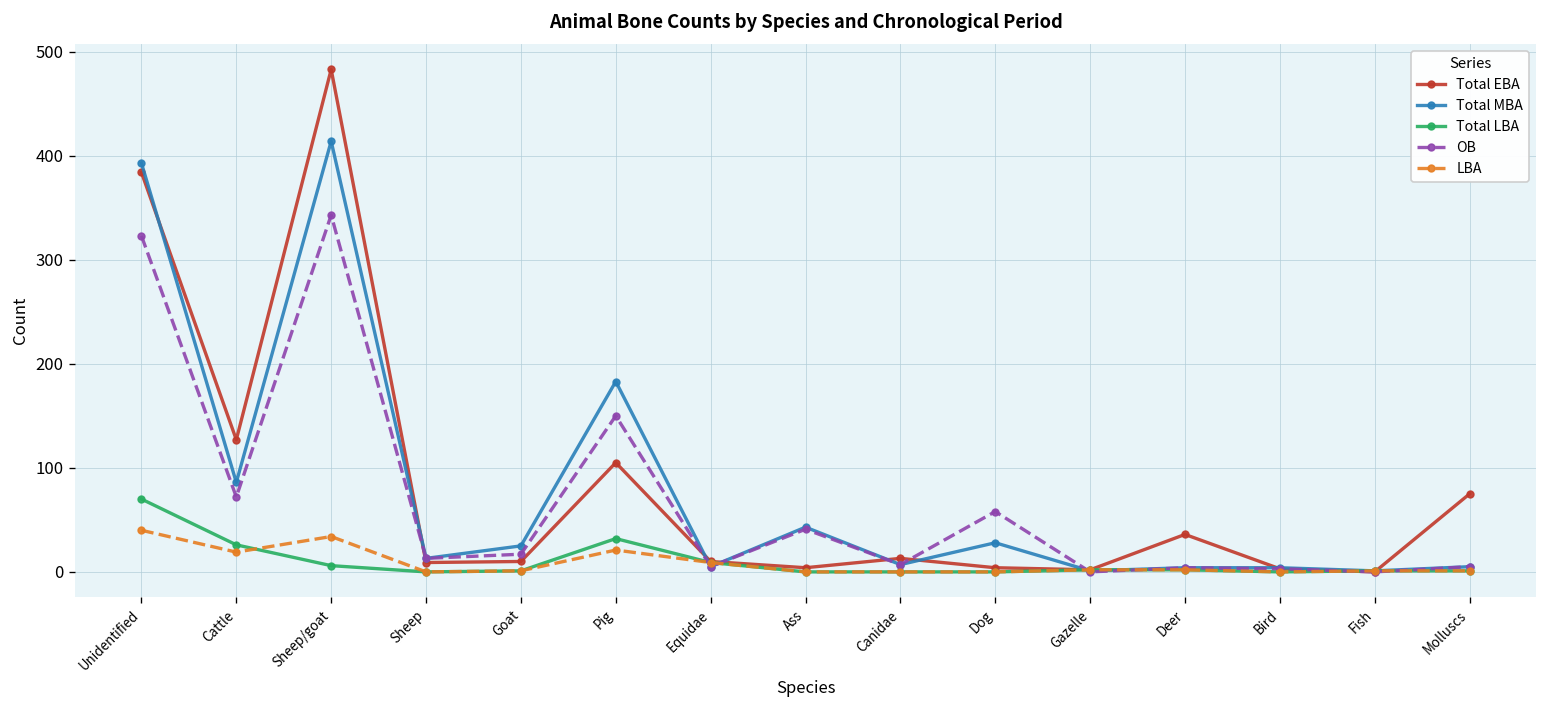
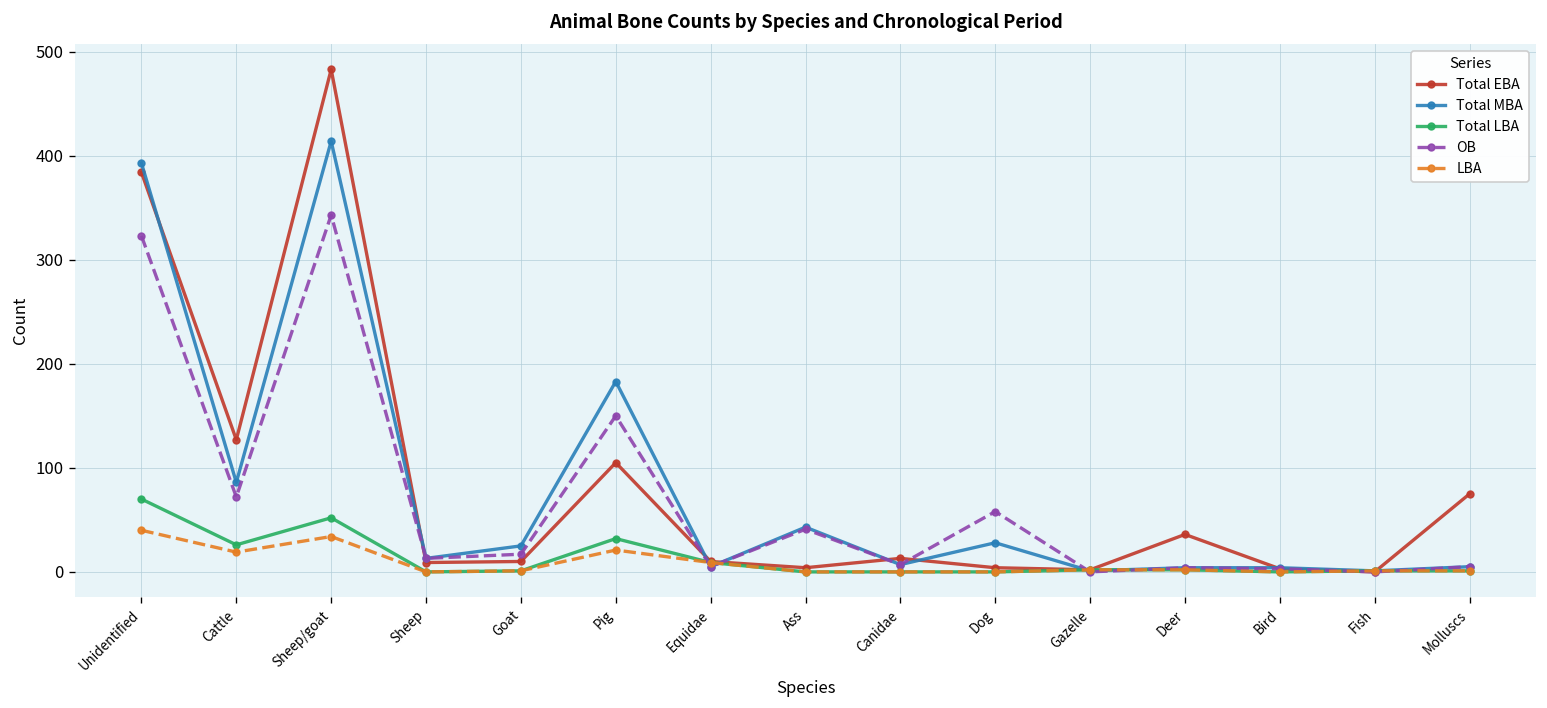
Total LBA, Sheep/goat: 10 -> 50
